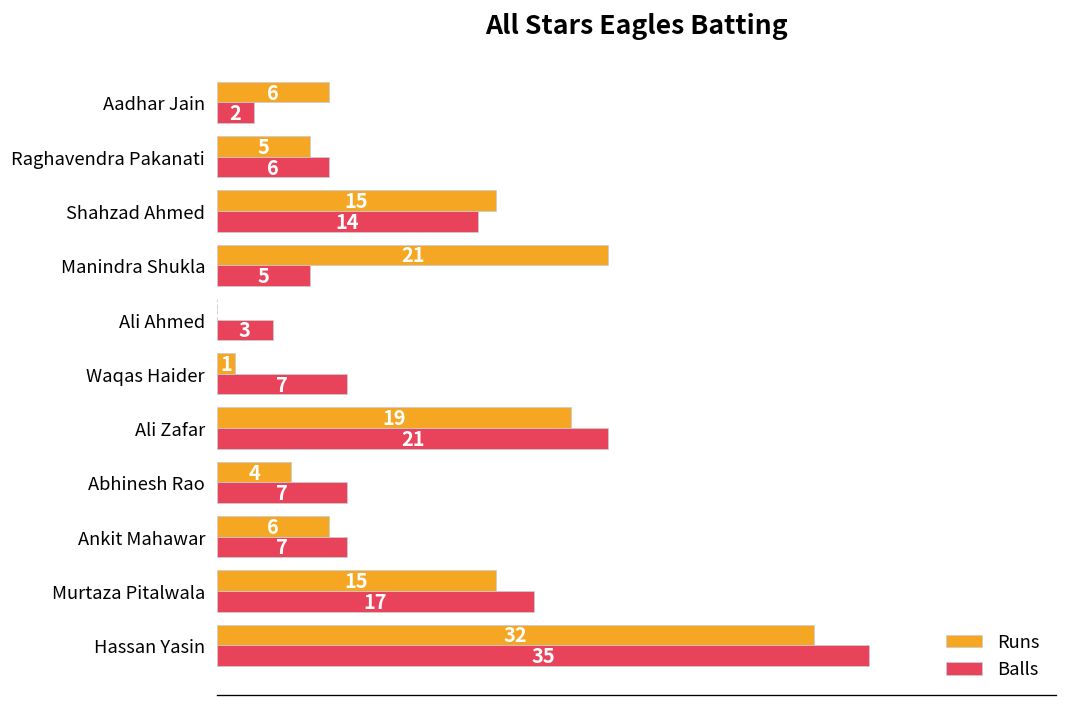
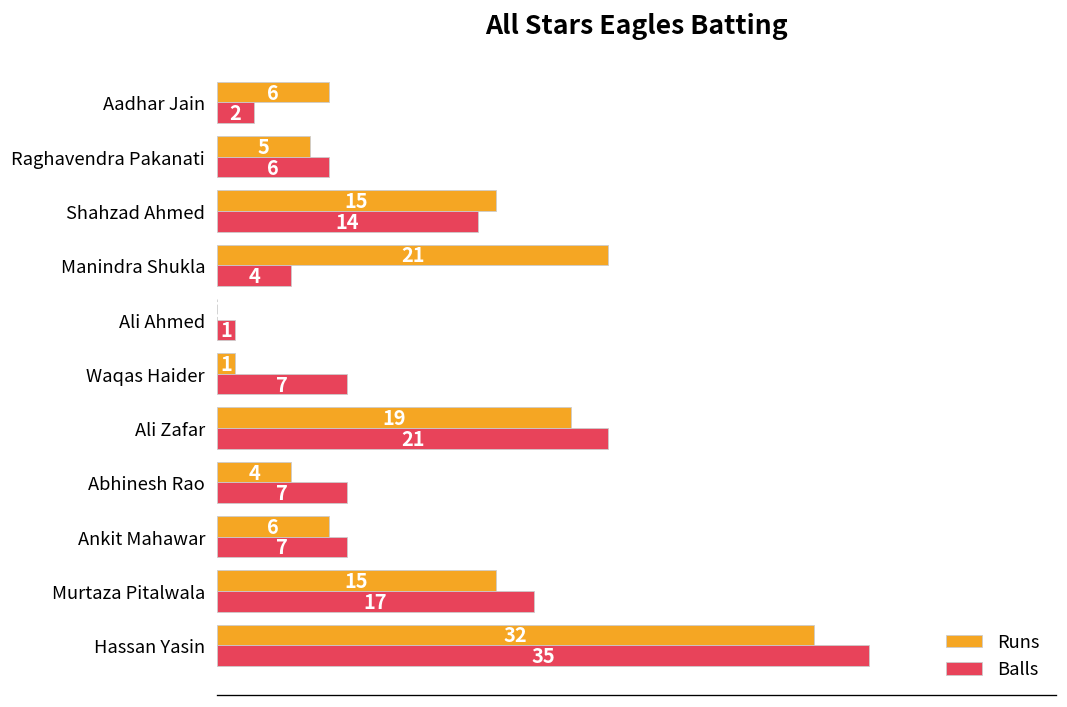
Balls, Manindra Shukla: 5 -> 4
Balls, Ali Ahmed: 3 -> 1
